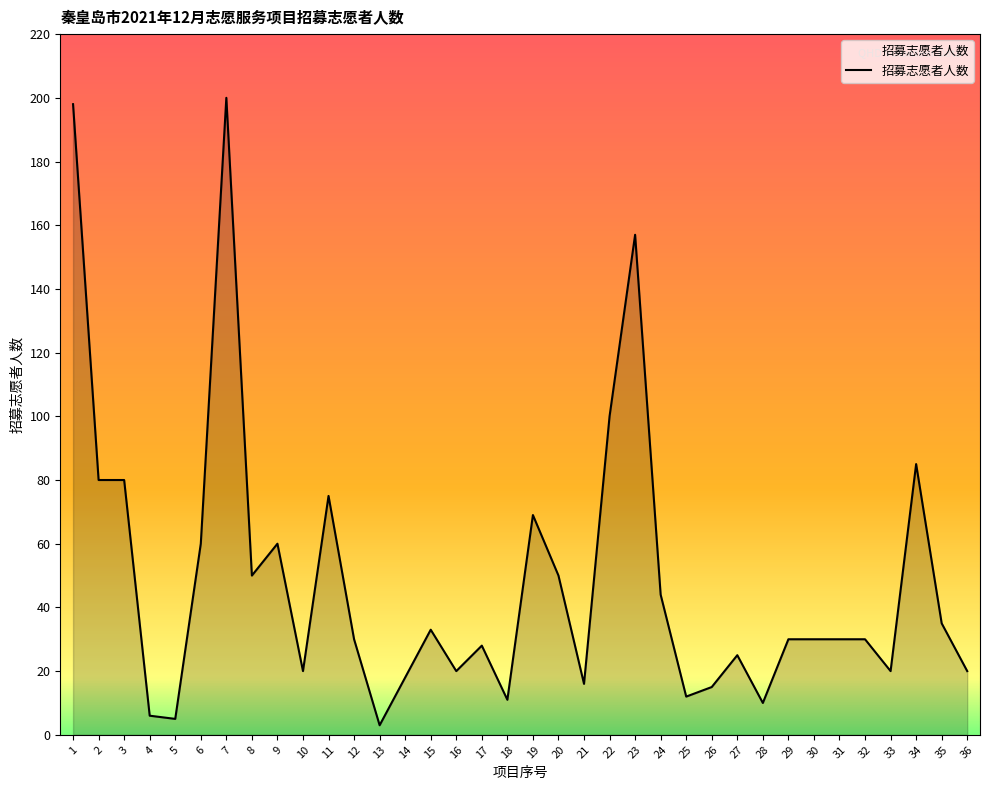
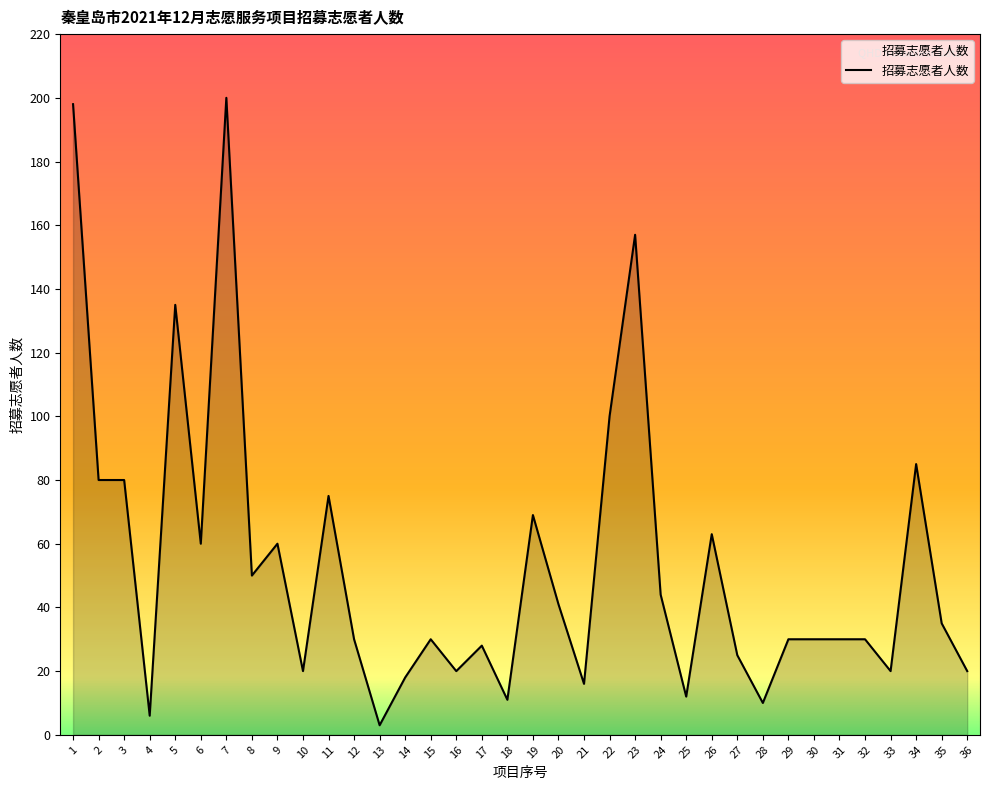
5: 5 -> 135
15: 33 -> 30
20: 50 -> 41
26: 15 -> 63
